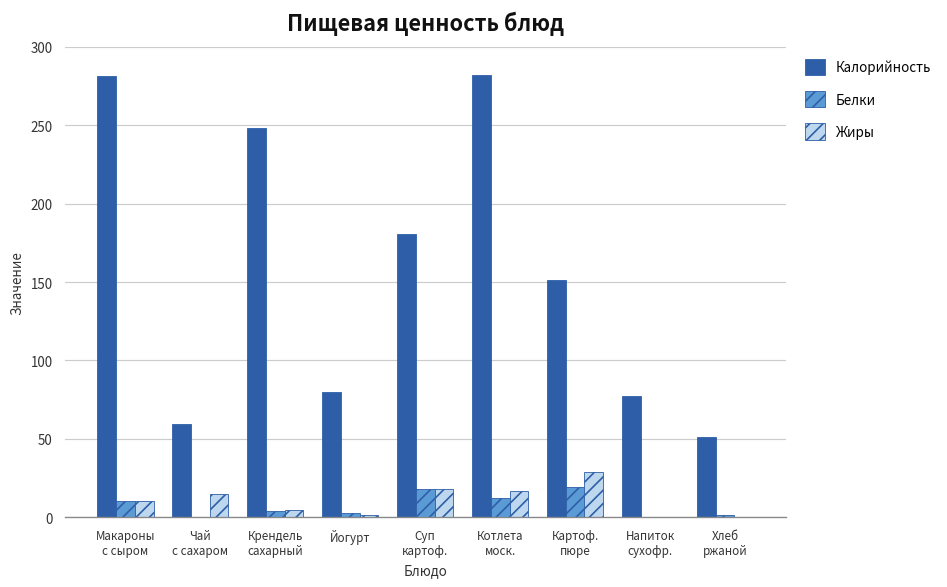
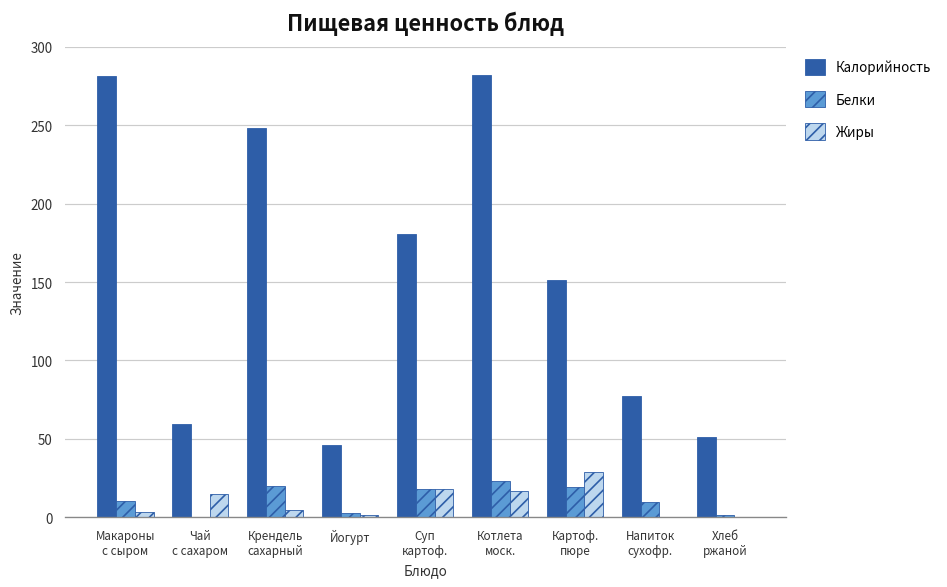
Жиры, Макароны с сыром: 10 -> 3
Белки, Крендель сахарный: 4 -> 20
Калорийность, Йогурт: 80 -> 46
Белки, Котлета моск.: 12 -> 23
Белки, Напиток сухофр.: 0 -> 10
